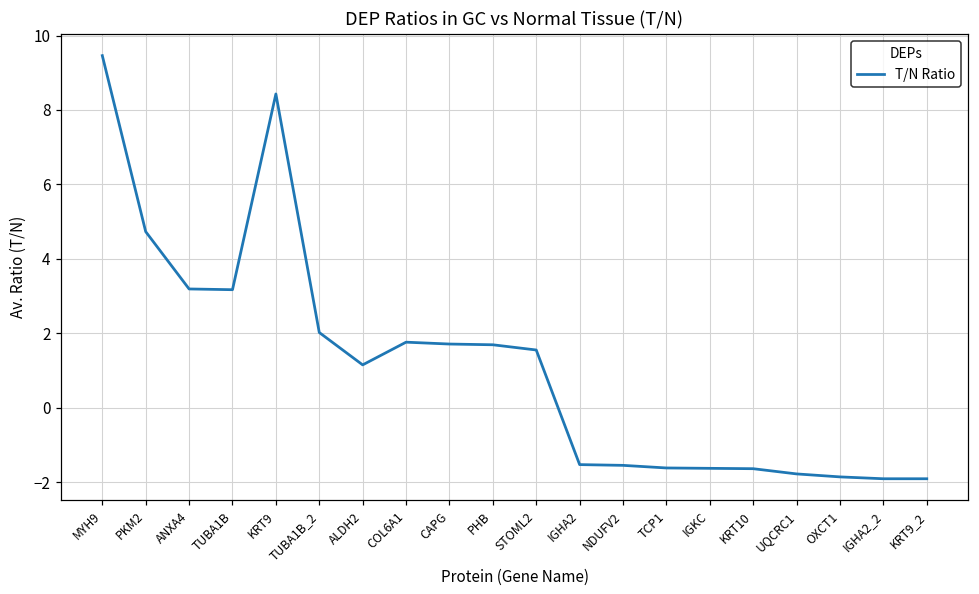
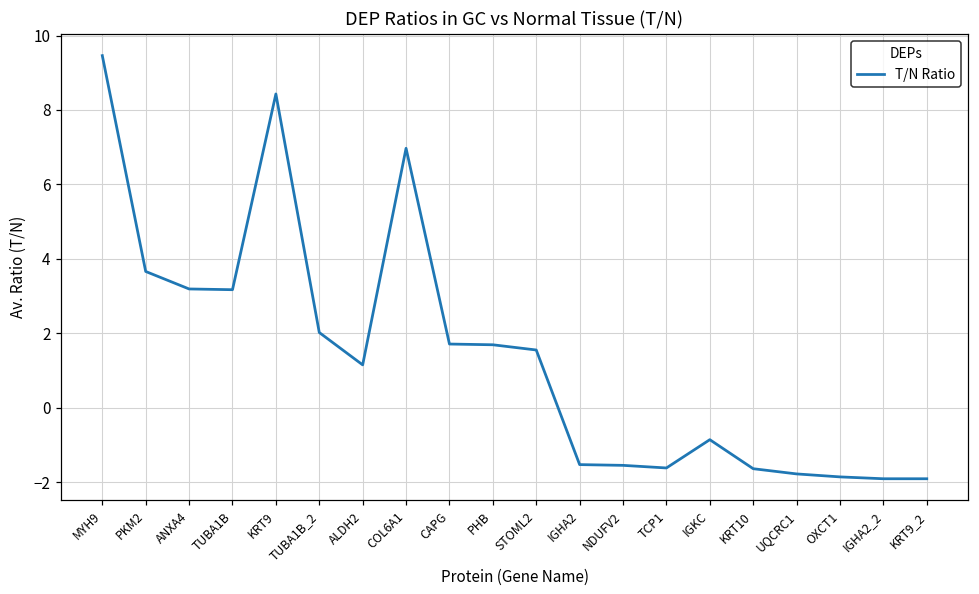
PKM2: 4.7 -> 3.7
COL6A1: 1.8 -> 7.0
IGKC: -1.6 -> -0.9
